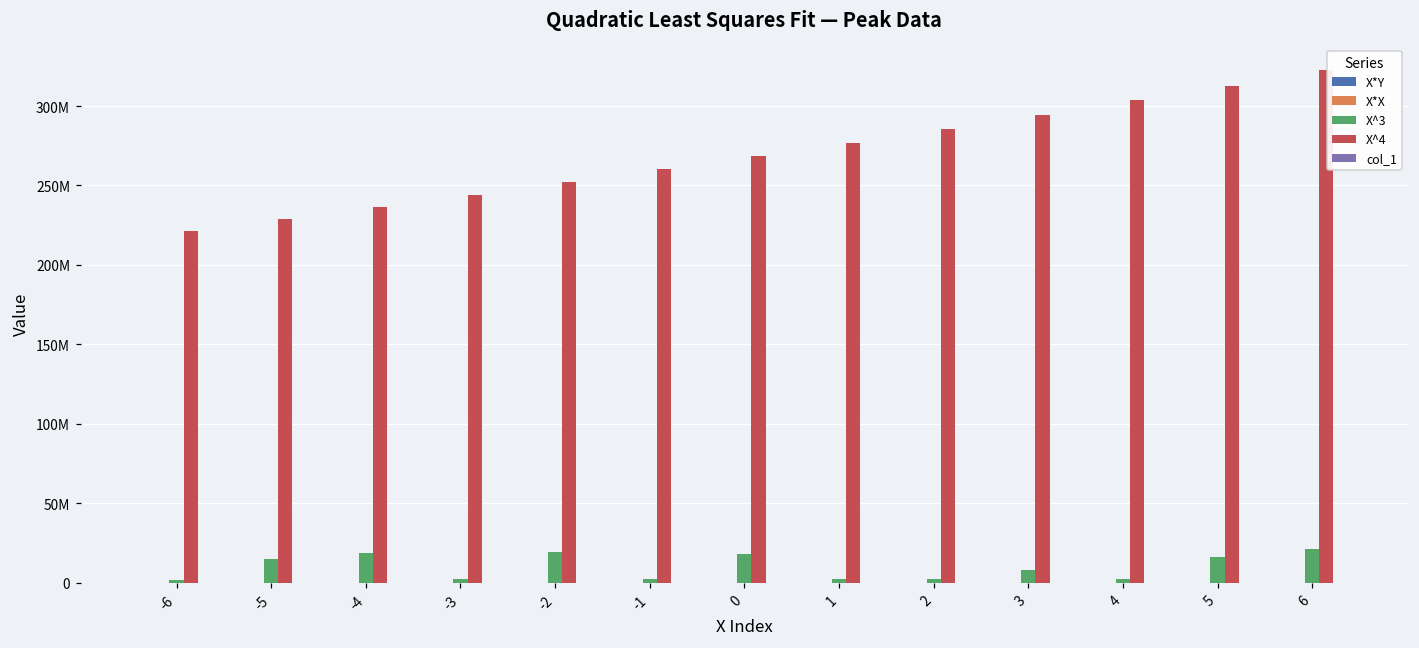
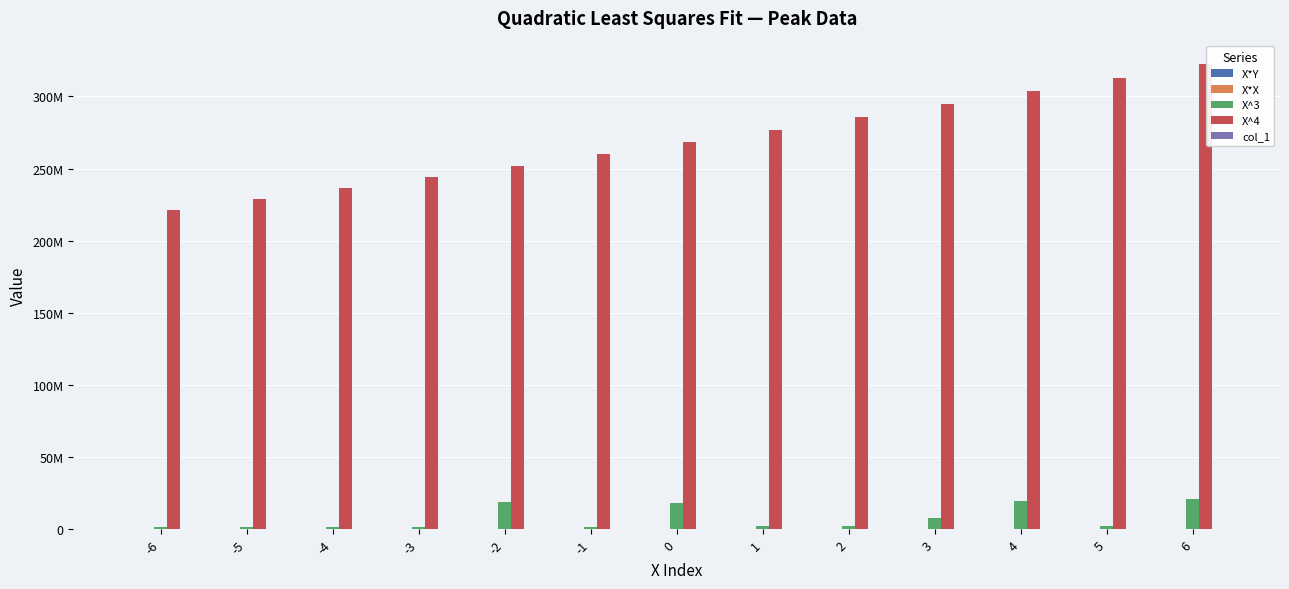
X^3, -5: 15000000 -> 2000000
X^3, -4: 19000000 -> 2000000
X^3, 4: 2000000 -> 19000000
X^3, 5: 16000000 -> 2000000
